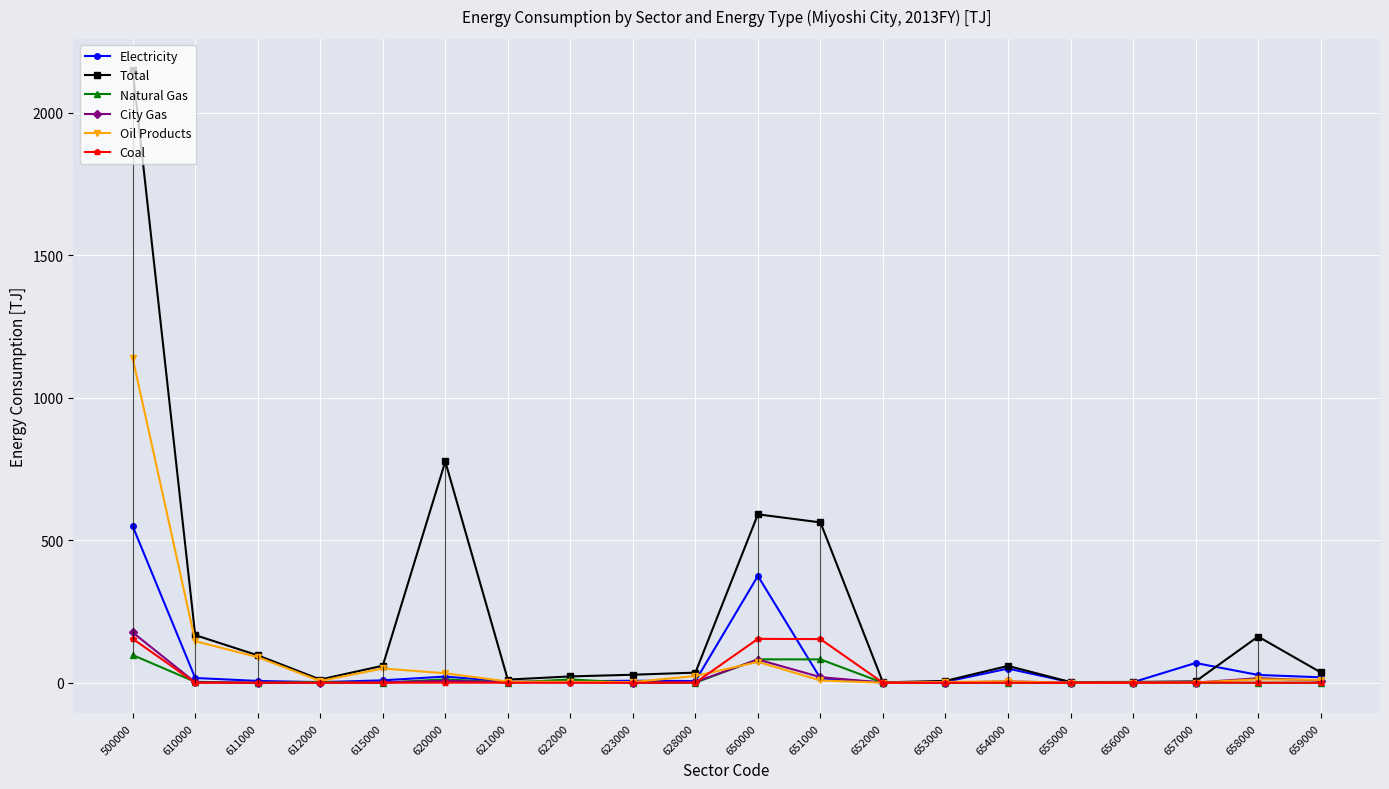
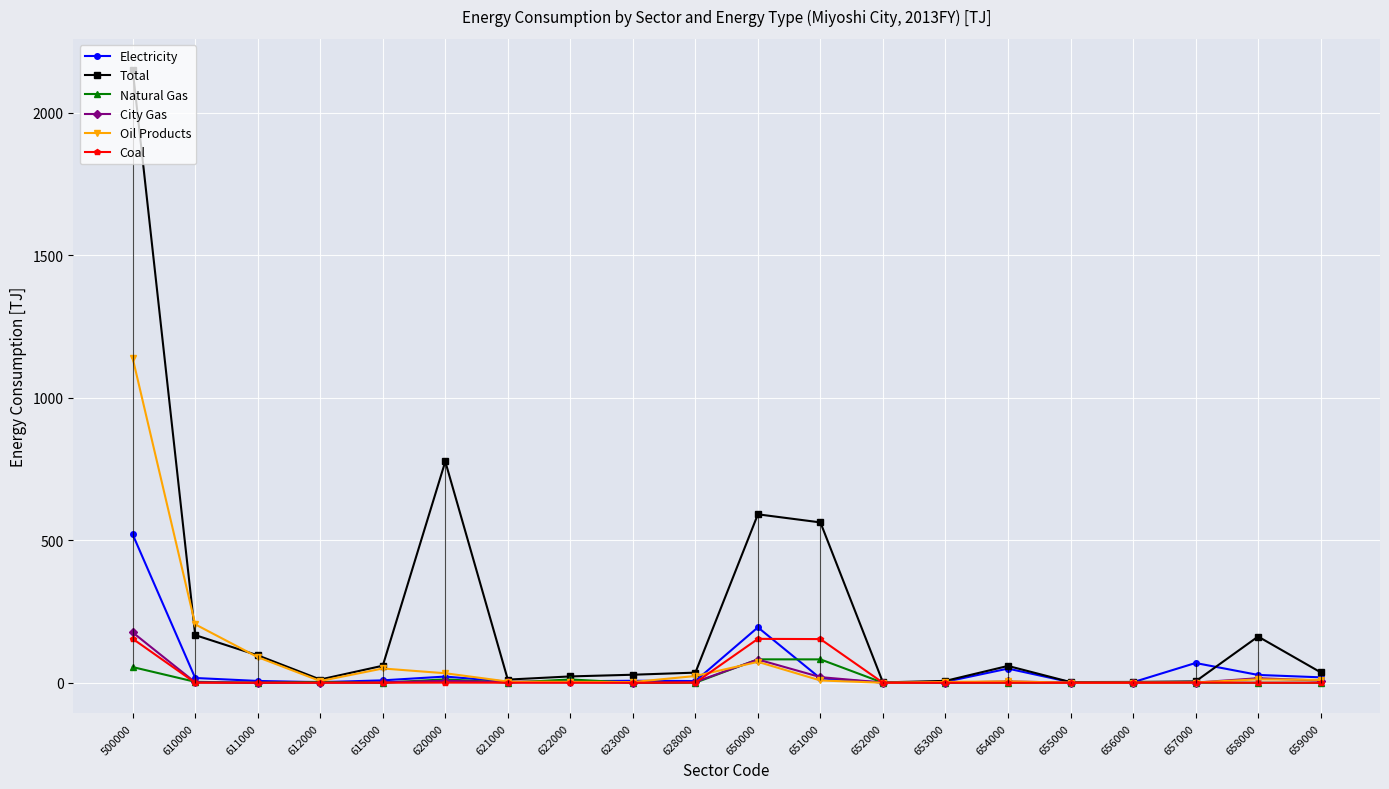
Electricity, 500000: 550 -> 520
Natural Gas, 500000: 100 -> 60
Oil Products, 610000: 150 -> 210
Electricity, 650000: 370 -> 190
